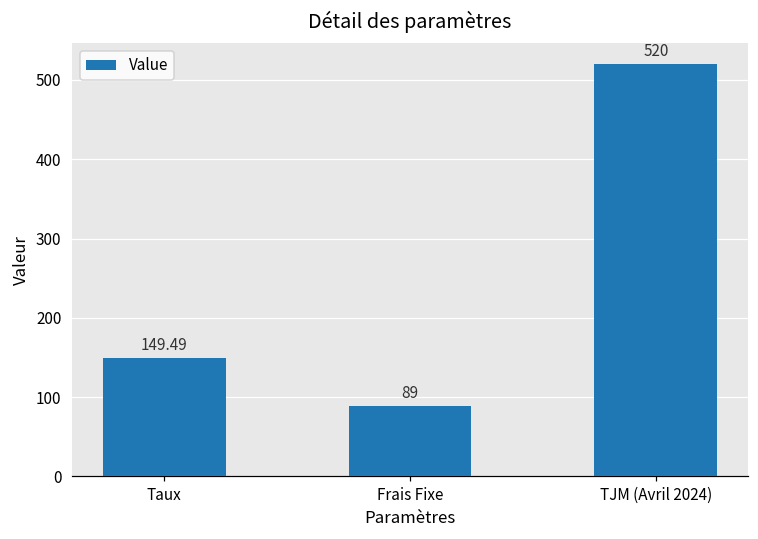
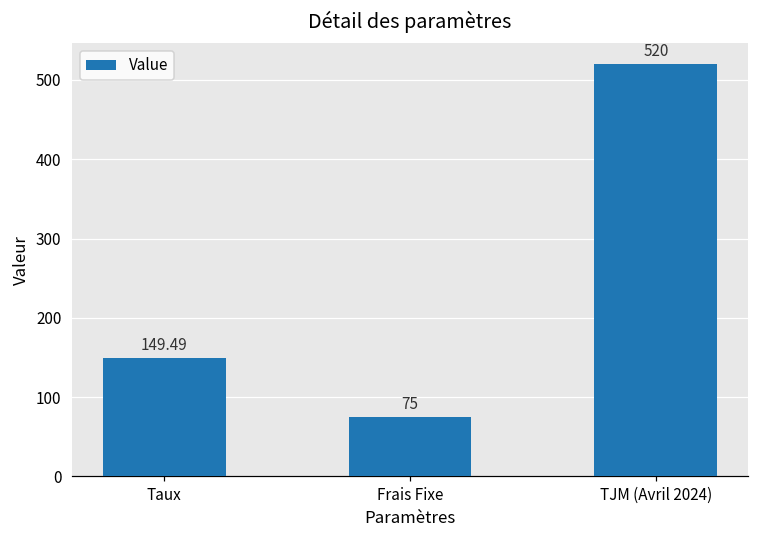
Frais Fixe: 89 -> 75
